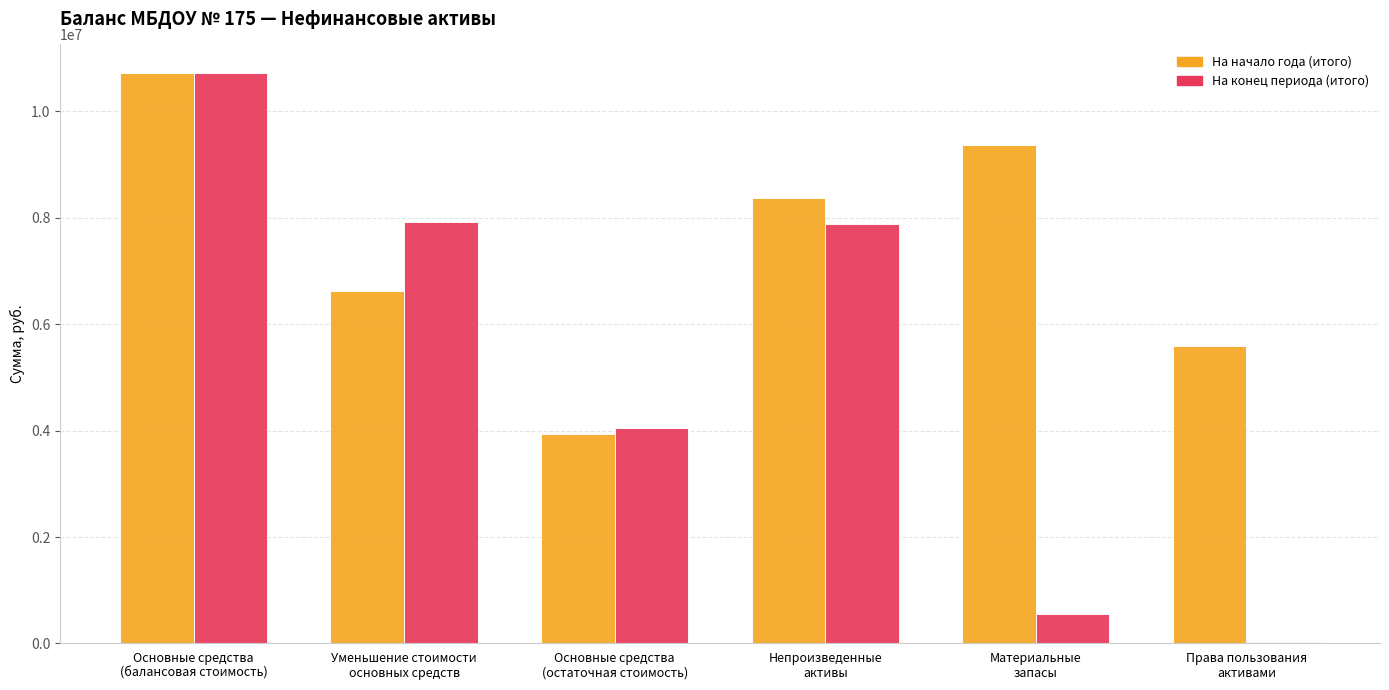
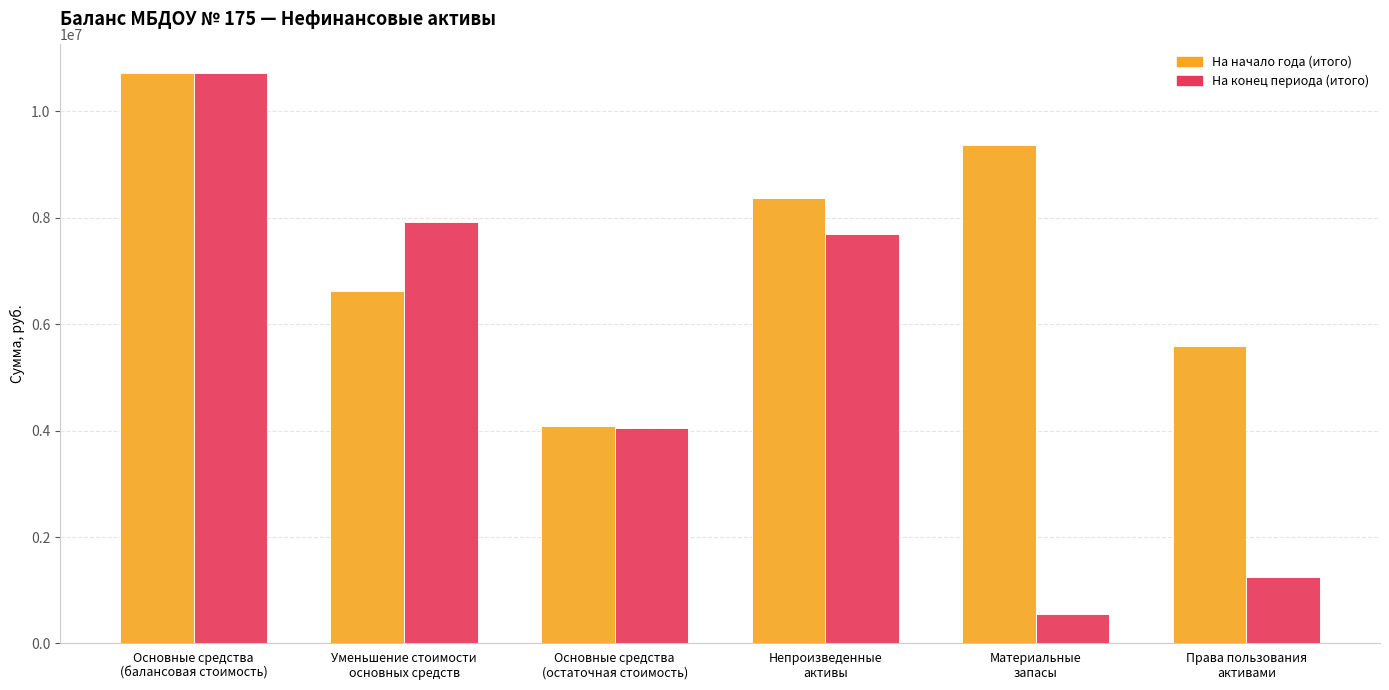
На начало года (итого), Основные средства (остаточная стоимость): 3900000 -> 4100000
На конец периода (итого), Непроизведенные активы: 7900000 -> 7700000
На конец периода (итого), Права пользования активами: 0 -> 1300000
